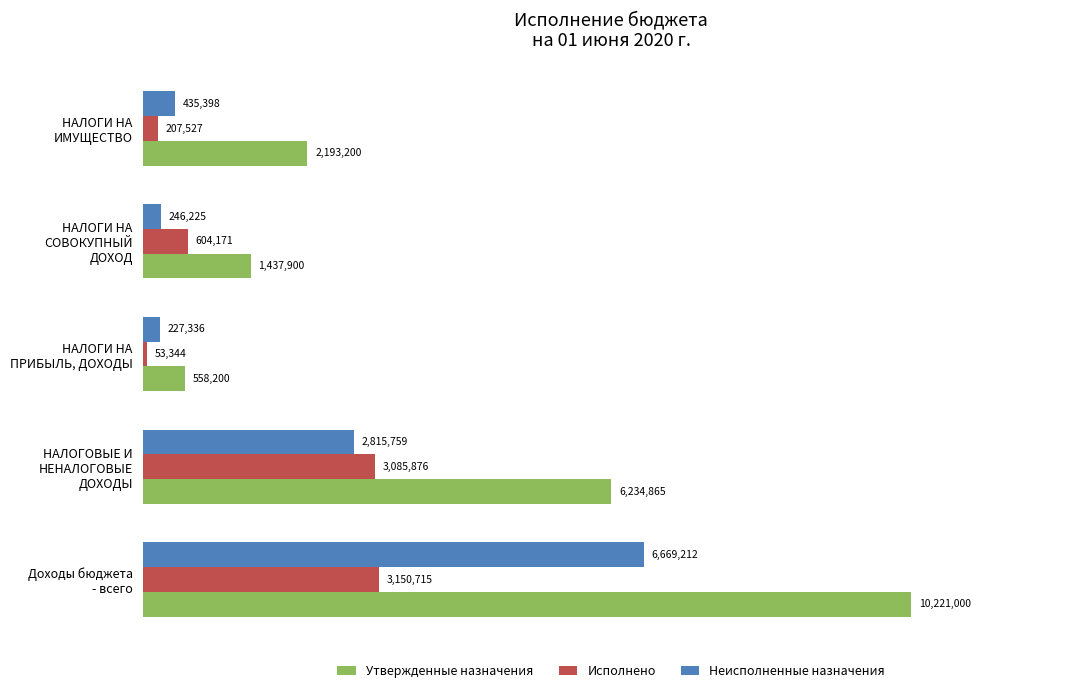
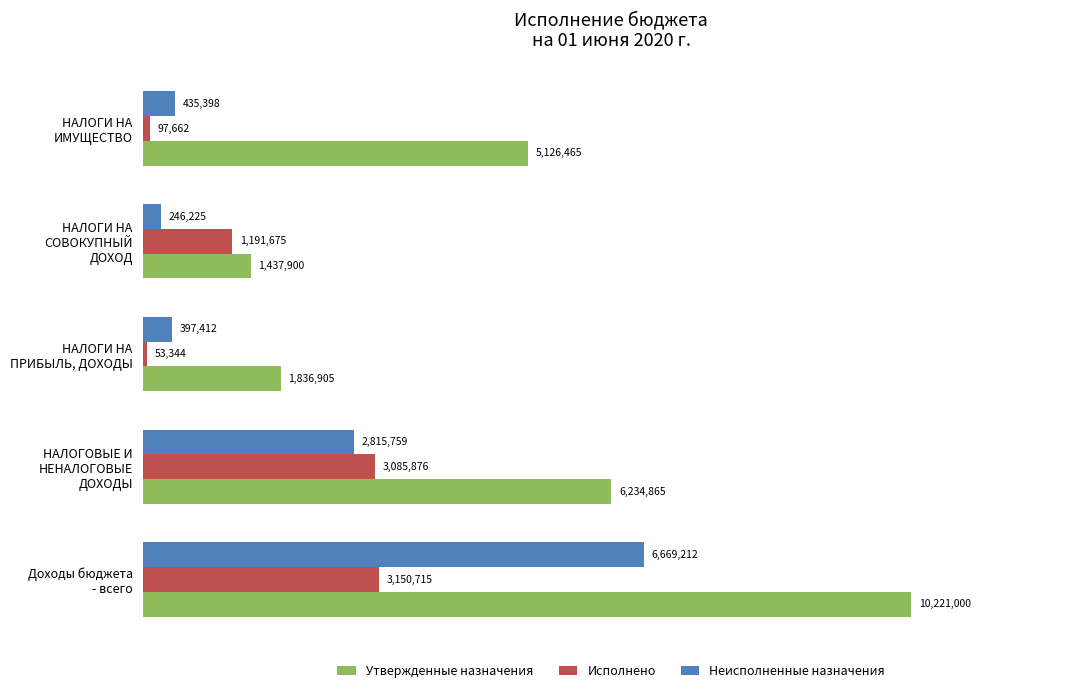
Исполнено, НАЛОГИ НА ИМУЩЕСТВО: 207,527 -> 97,662
Утвержденные назначения, НАЛОГИ НА ИМУЩЕСТВО: 2,193,200 -> 5,126,465
Исполнено, НАЛОГИ НА СОВОКУПНЫЙ ДОХОД: 604,171 -> 1,191,675
Неисполненные назначения, НАЛОГИ НА ПРИБЫЛЬ, ДОХОДЫ: 227,336 -> 397,412
Утвержденные назначения, НАЛОГИ НА ПРИБЫЛЬ, ДОХОДЫ: 558,200 -> 1,836,905
